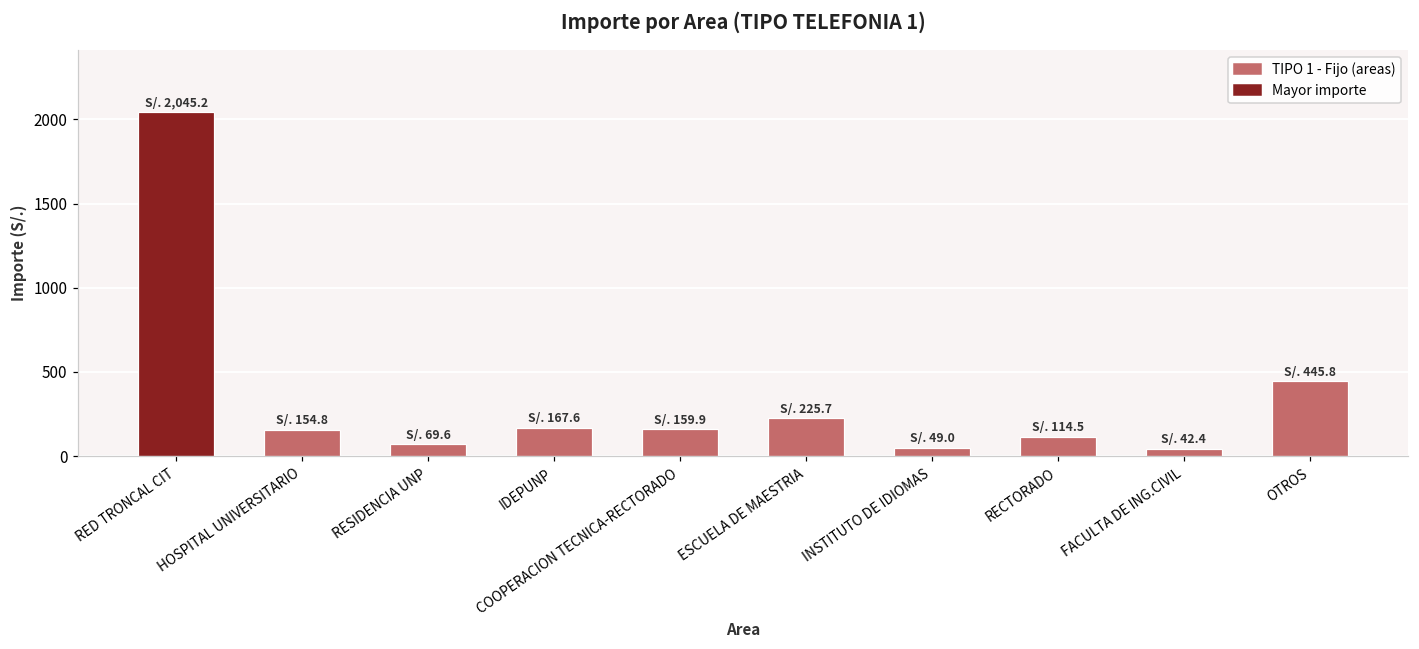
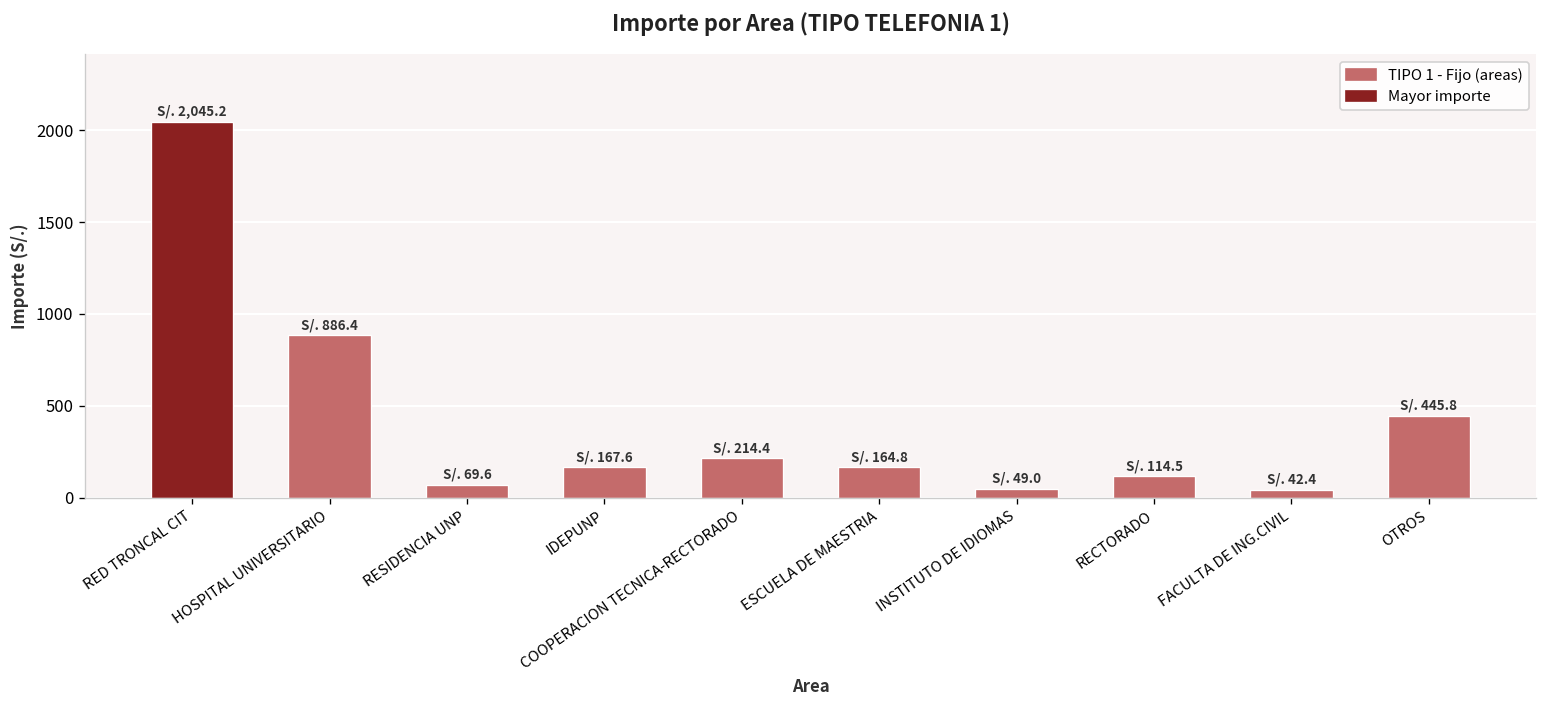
HOSPITAL UNIVERSITARIO: 154.8 -> 886.4
COOPERACION TECNICA-RECTORADO: 159.9 -> 214.4
ESCUELA DE MAESTRIA: 225.7 -> 164.8
